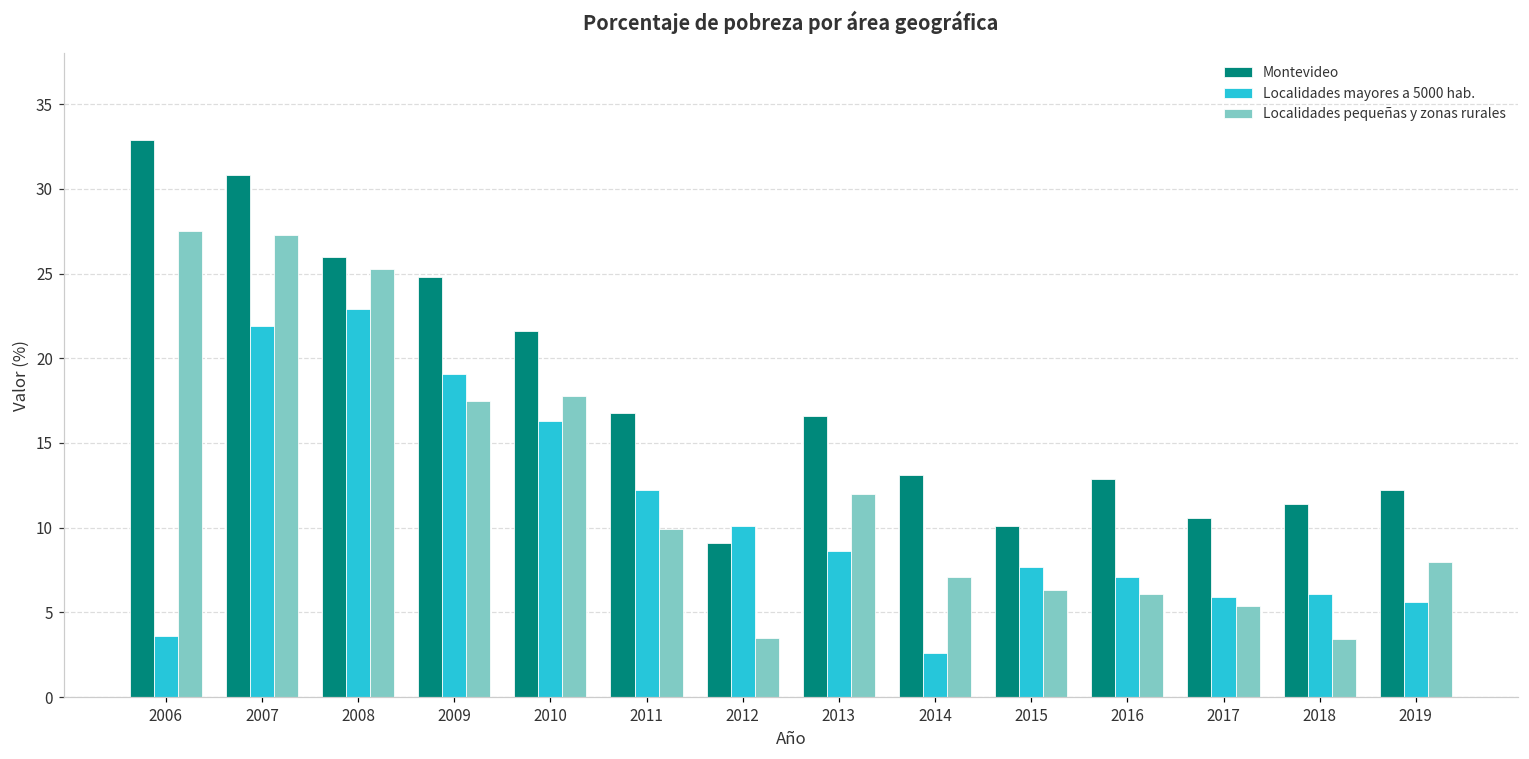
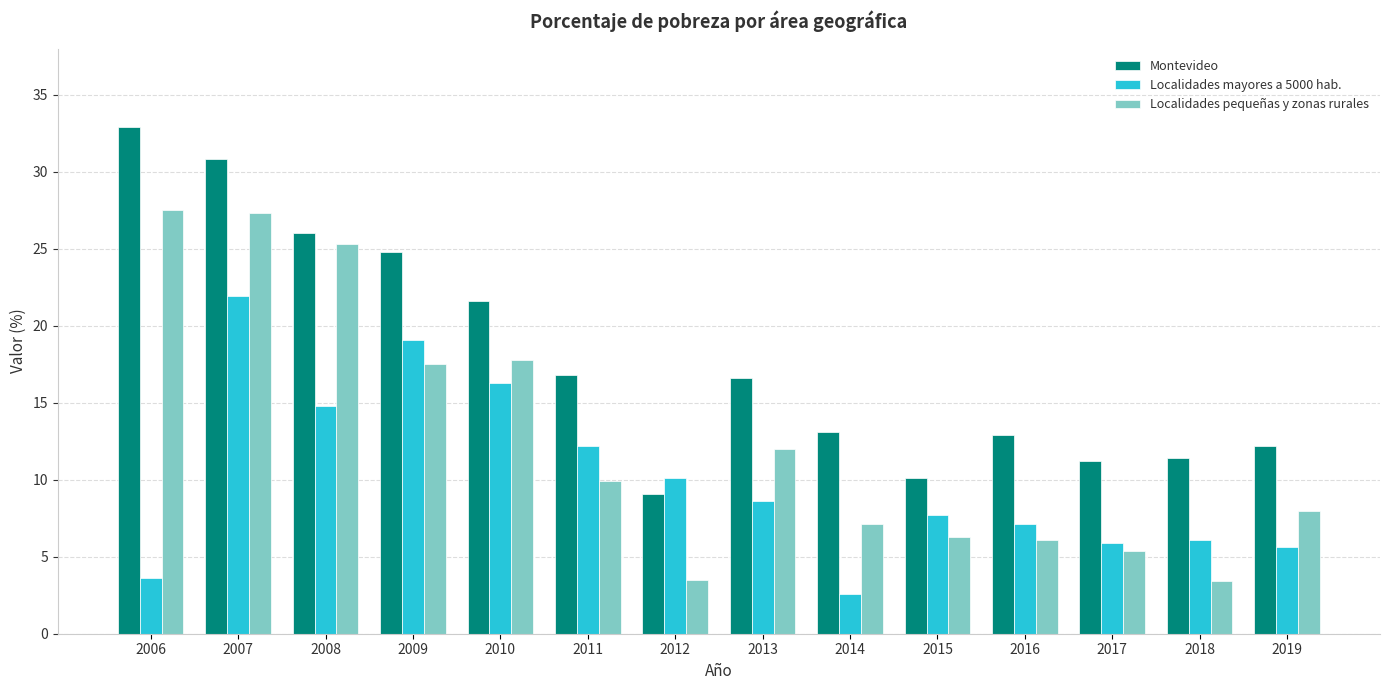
Localidades mayores a 5000 hab., 2008: 22.9 -> 14.8
Montevideo, 2017: 10.6 -> 11.2
